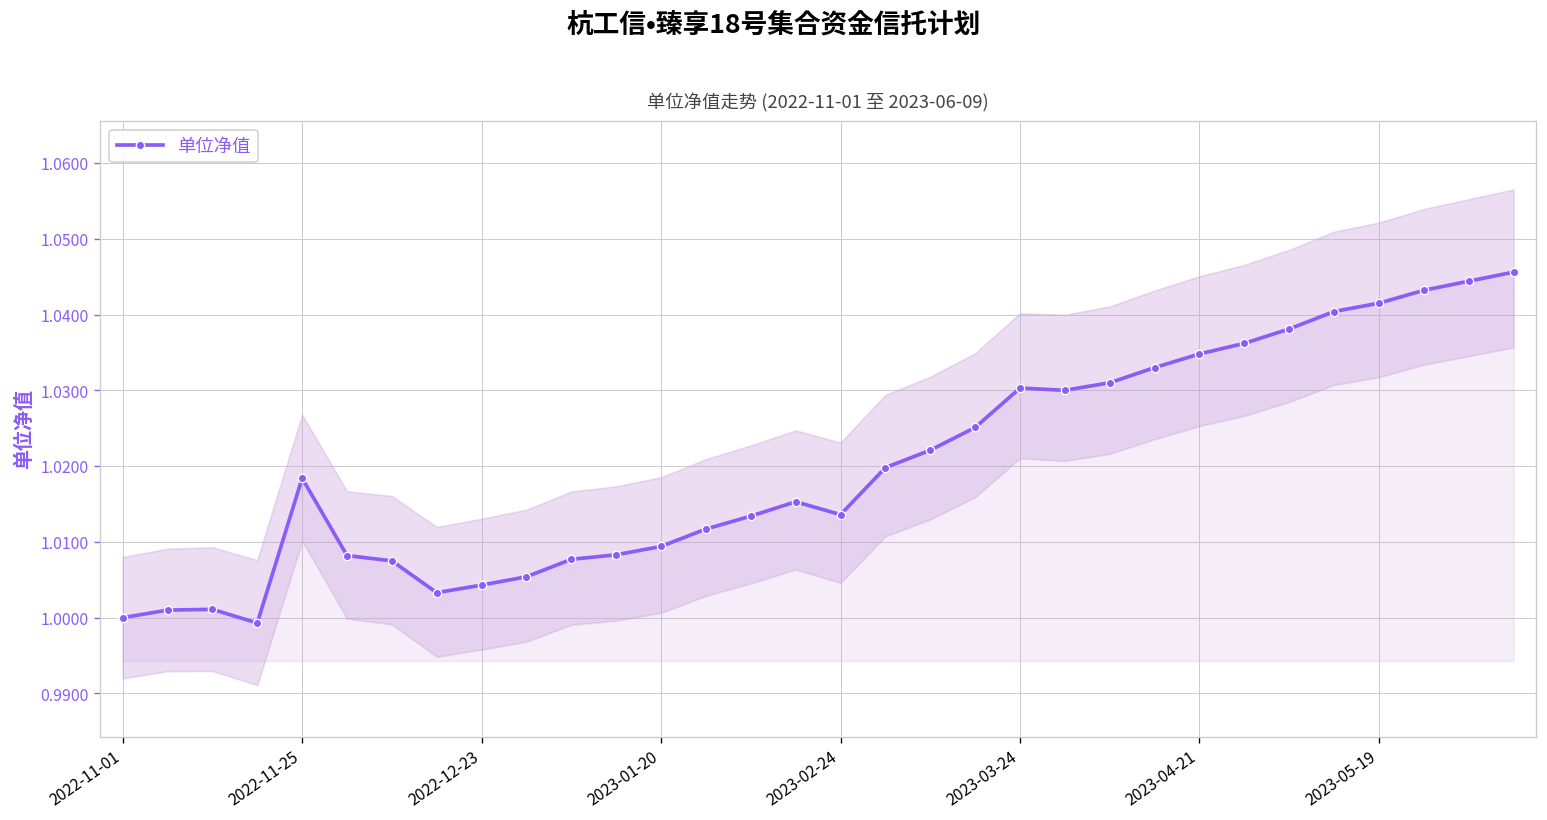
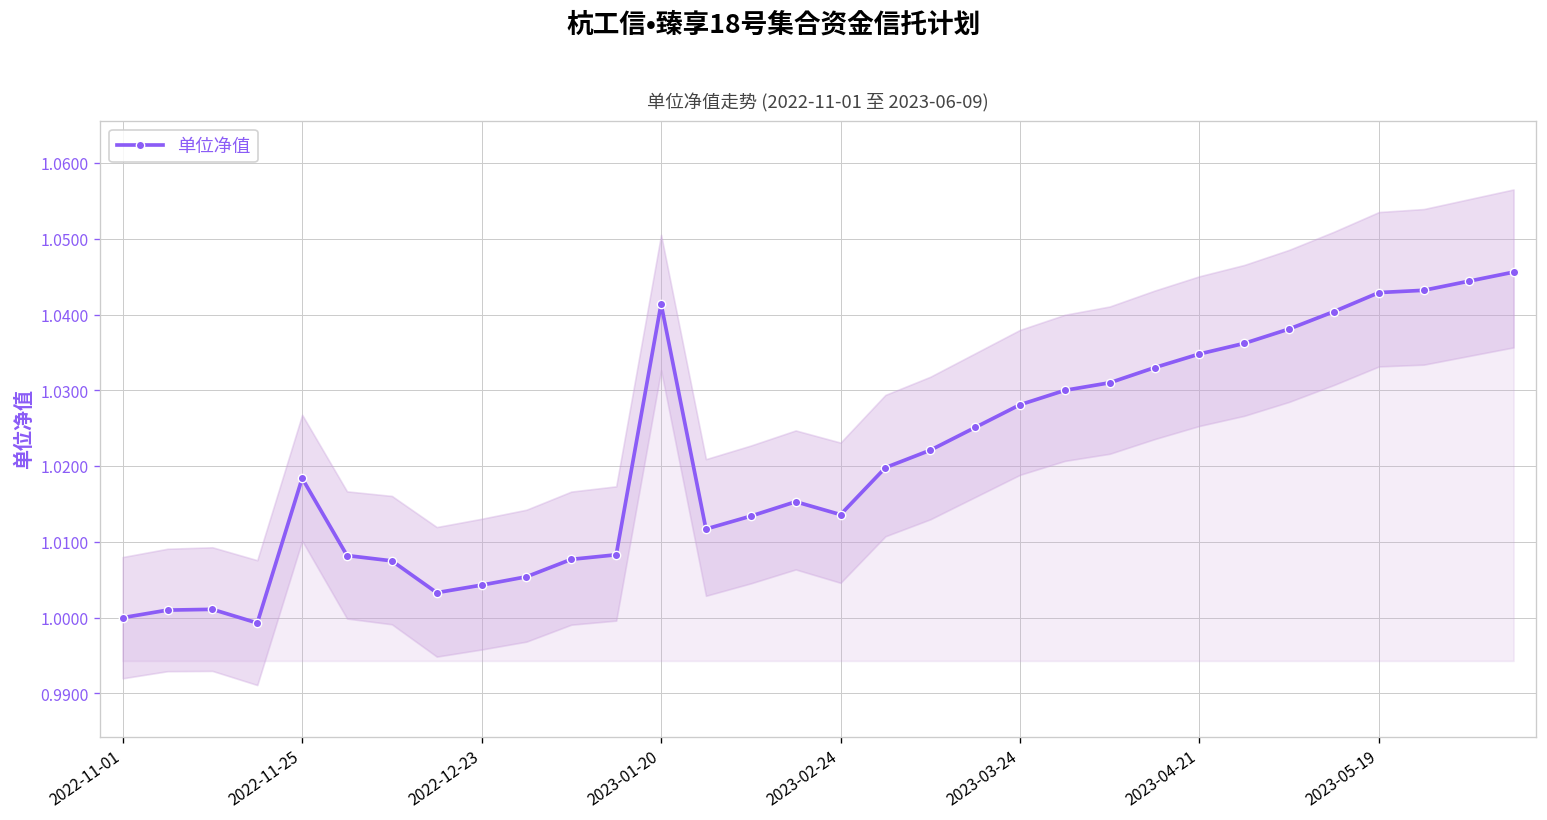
单位净值, 2023-01-20: 1.009 -> 1.041
单位净值, 2023-03-24: 1.030 -> 1.028
单位净值, 2023-05-19: 1.042 -> 1.043
